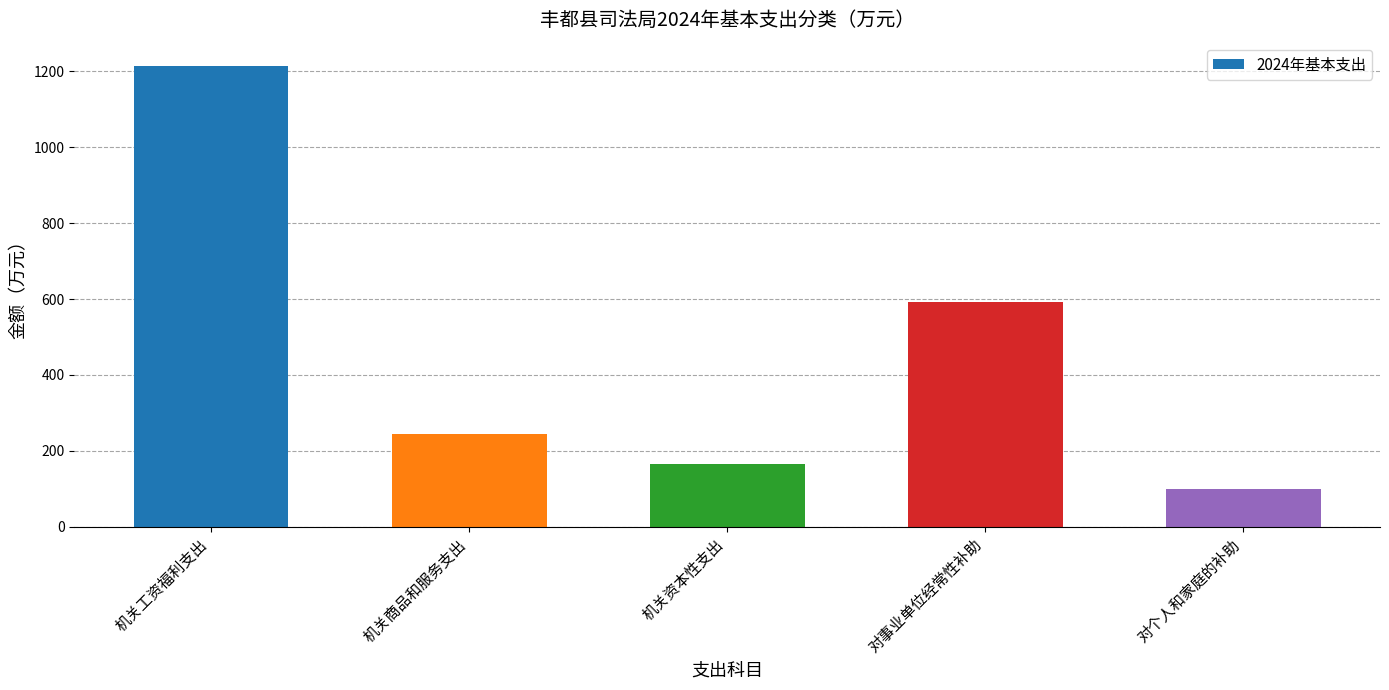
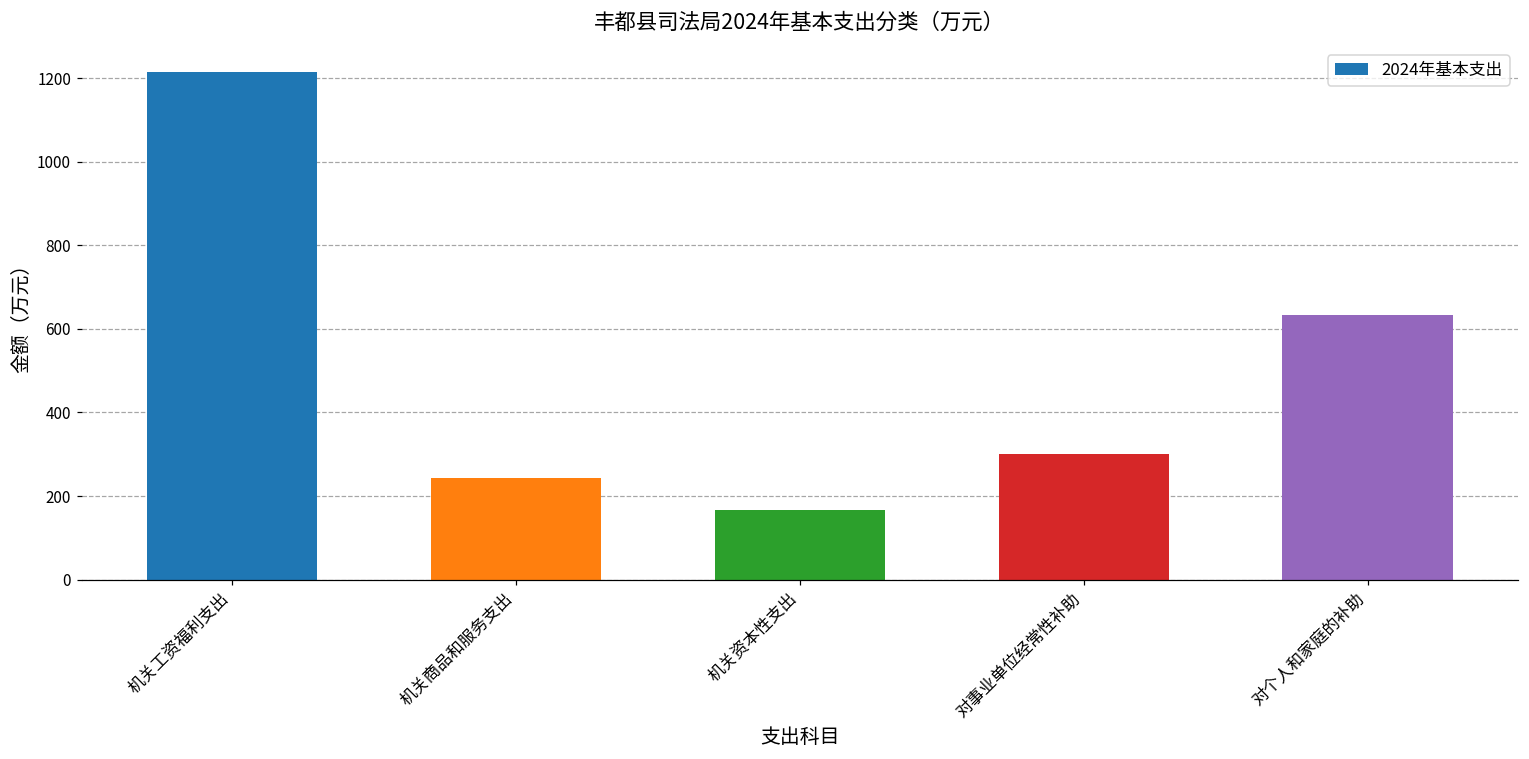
对事业单位经常性补助: 590 -> 300
对个人和家庭的补助: 100 -> 630
